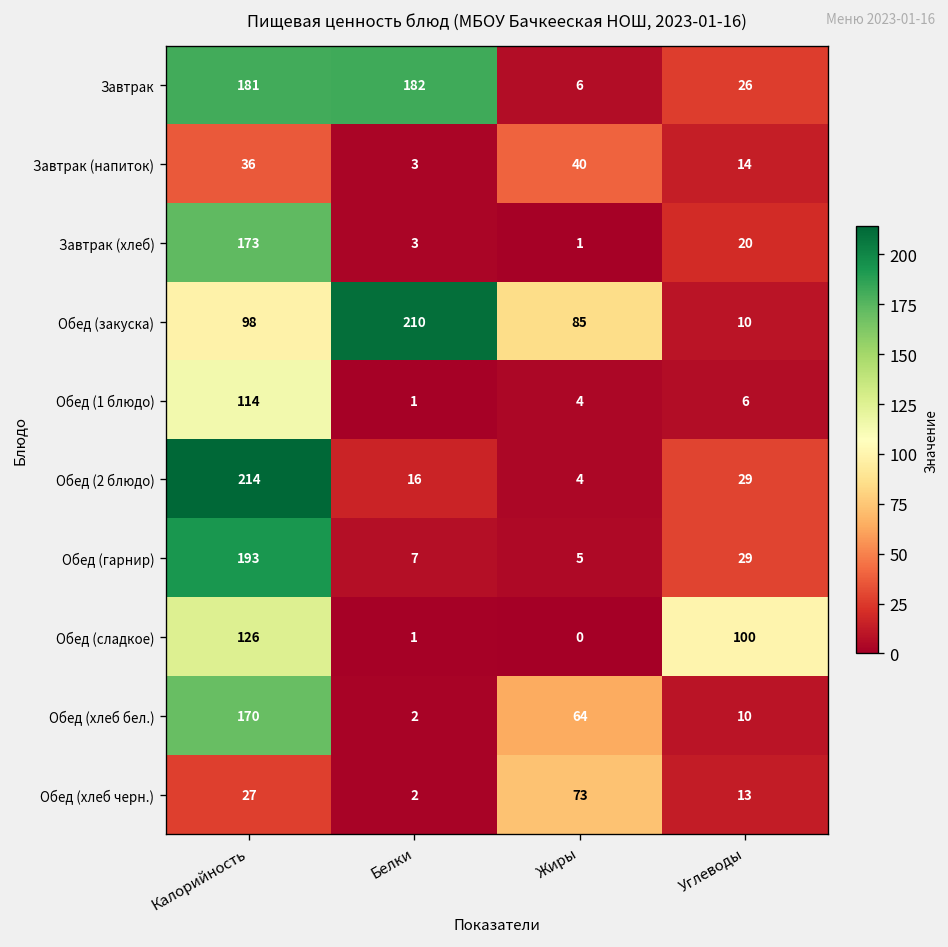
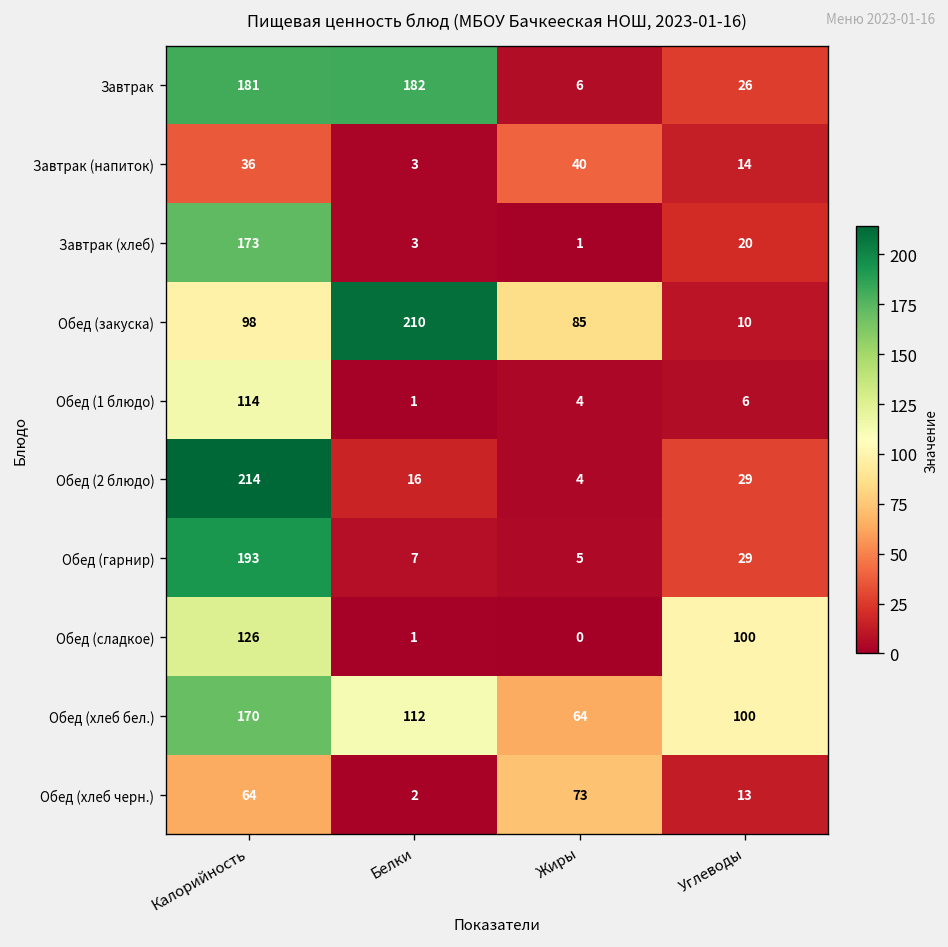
Обед (хлеб бел.), Белки: 2 -> 112
Обед (хлеб бел.), Углеводы: 10 -> 100
Обед (хлеб черн.), Калорийность: 27 -> 64
